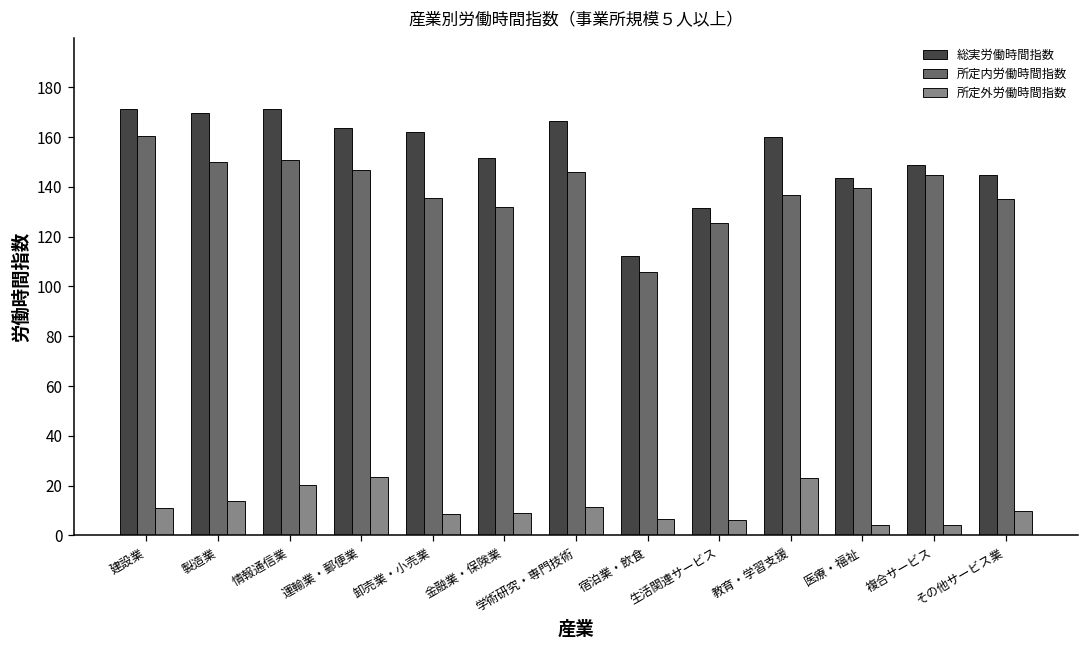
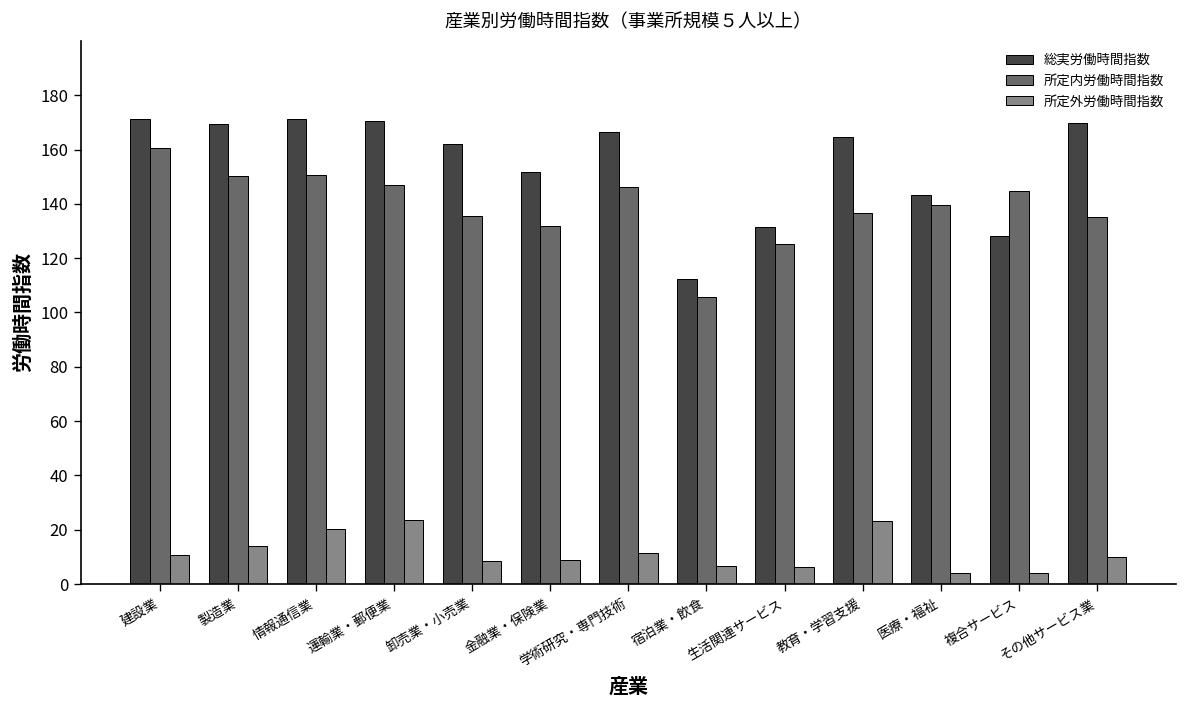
総実労働時間指数, 運輸業・郵便業: 164 -> 170
総実労働時間指数, 教育・学習支援: 160 -> 165
総実労働時間指数, 複合サービス: 149 -> 128
総実労働時間指数, その他サービス業: 145 -> 170
